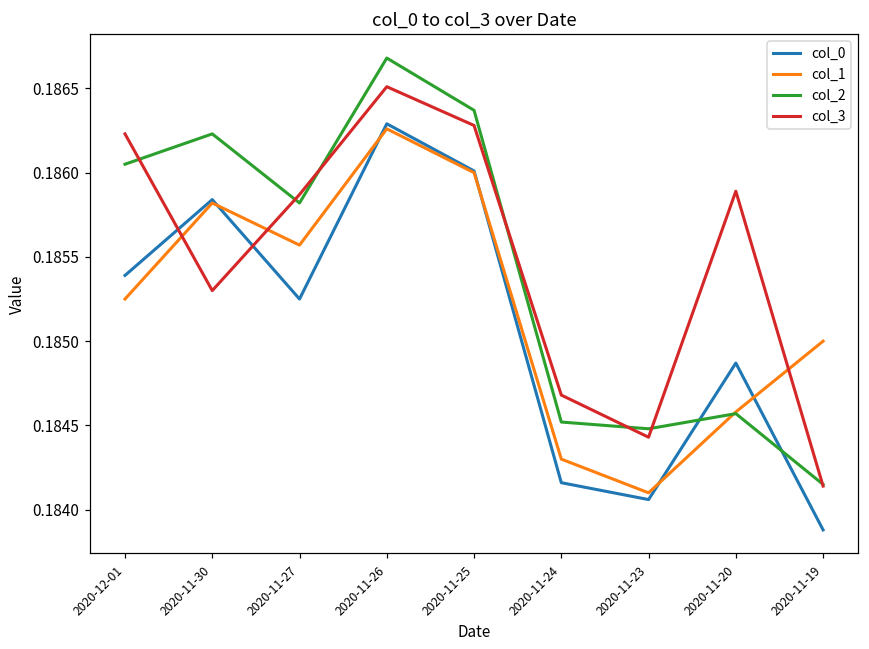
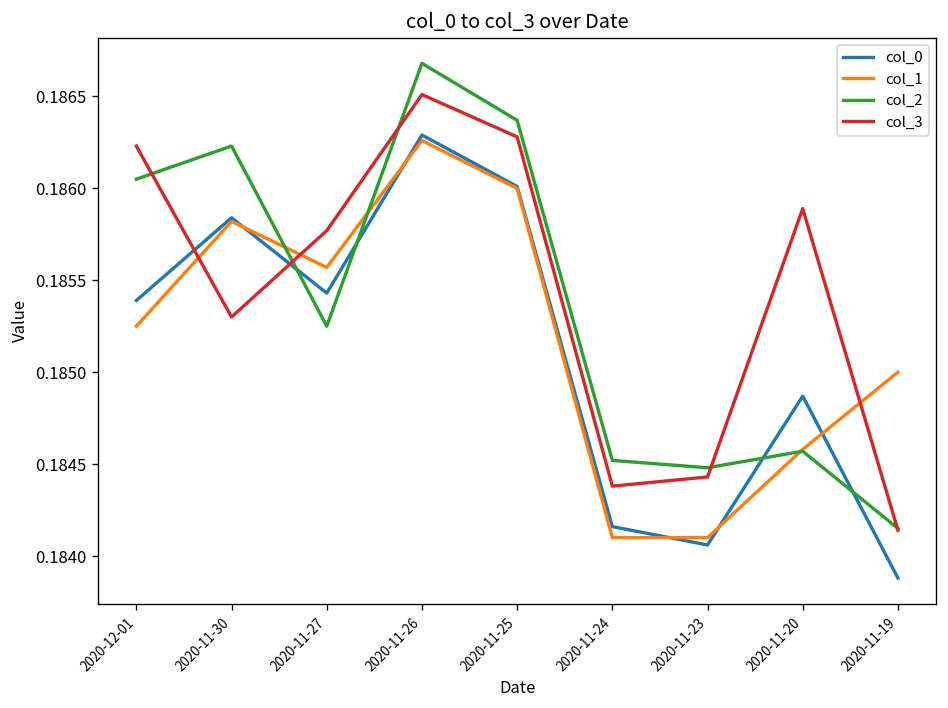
col_0, 2020-11-27: 0.18525 -> 0.18543
col_2, 2020-11-27: 0.18582 -> 0.18525
col_3, 2020-11-27: 0.18587 -> 0.18577
col_1, 2020-11-24: 0.1843 -> 0.1841
col_3, 2020-11-24: 0.18468 -> 0.18438
